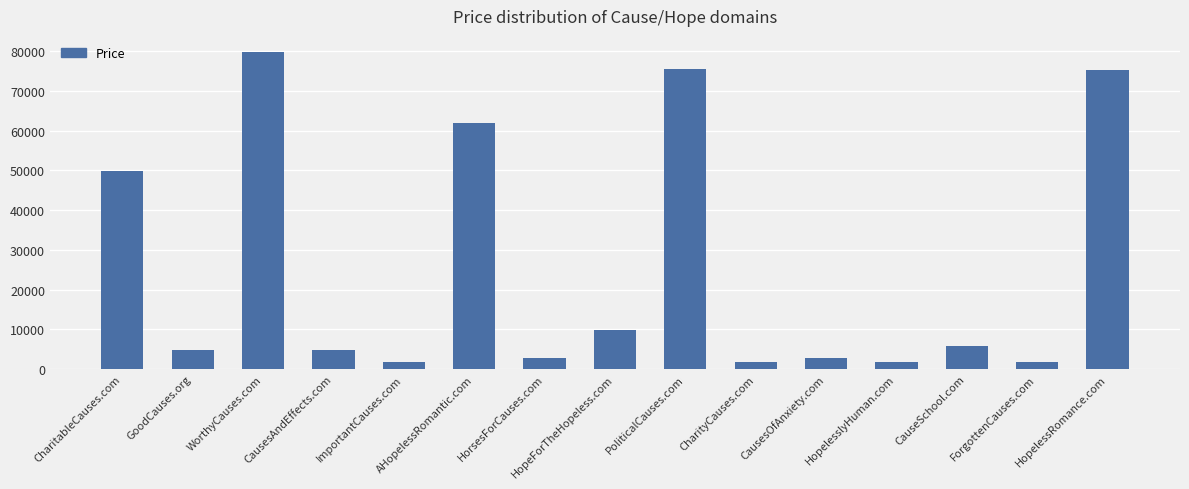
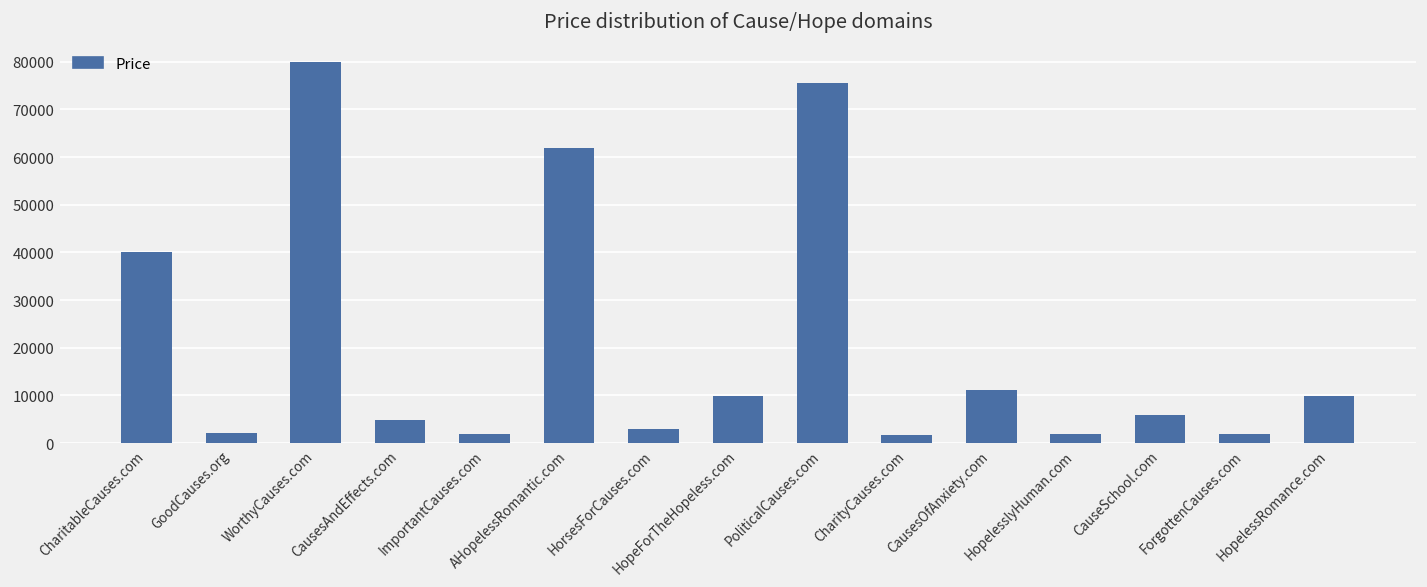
CharitableCauses.com: 50000 -> 40000
GoodCauses.org: 5000 -> 2000
CausesOfAnxiety.com: 3000 -> 11000
HopelessRomance.com: 75000 -> 10000
